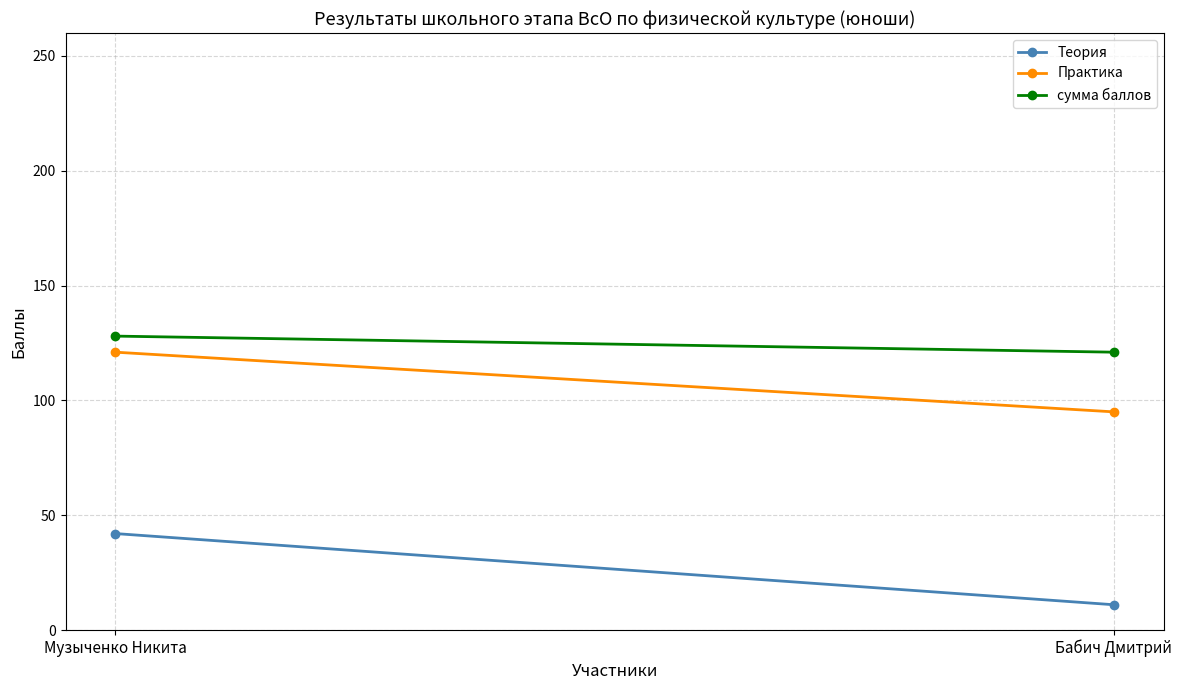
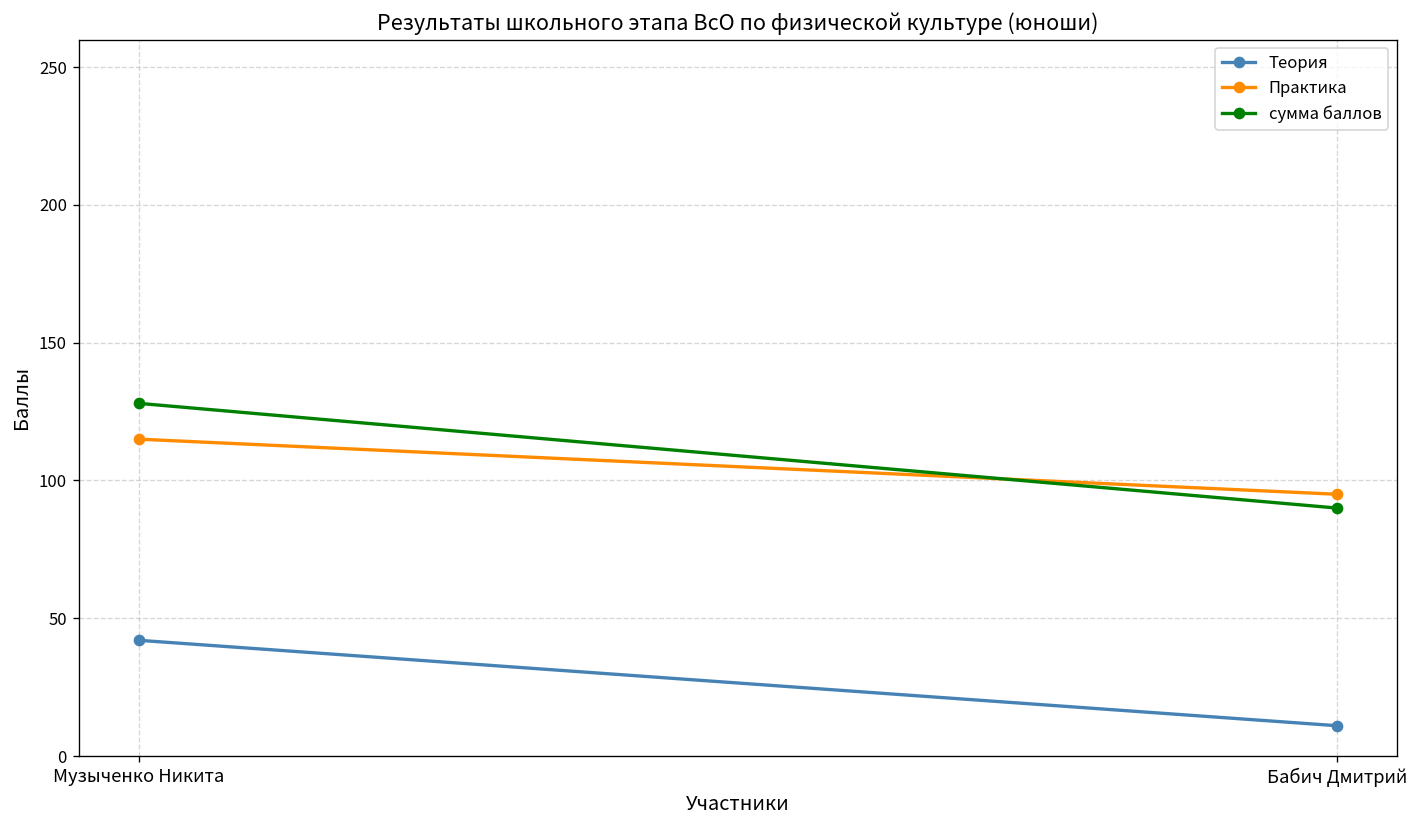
Практика, Музыченко Никита: 121 -> 115
сумма баллов, Бабич Дмитрий: 121 -> 90
